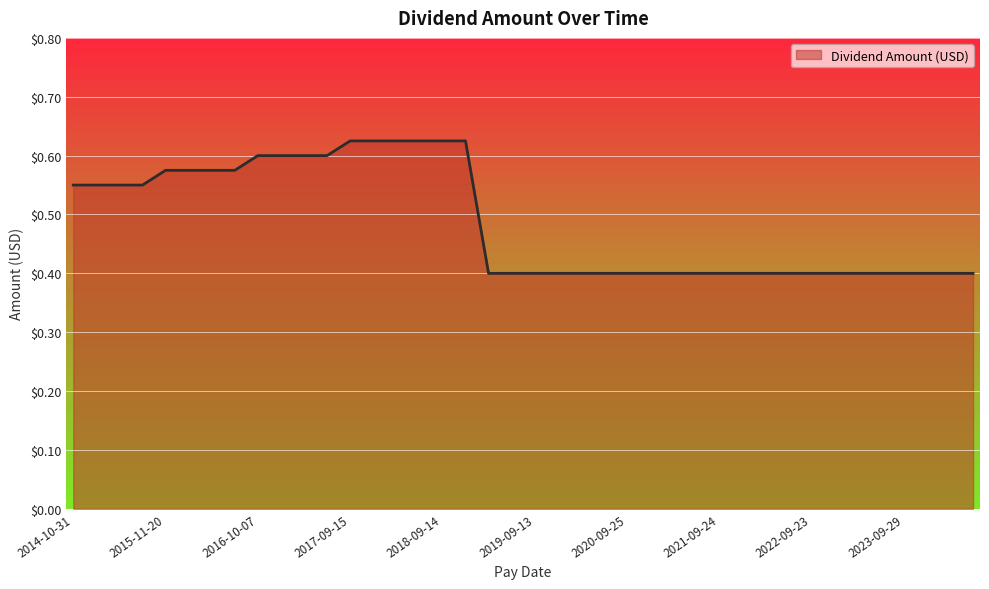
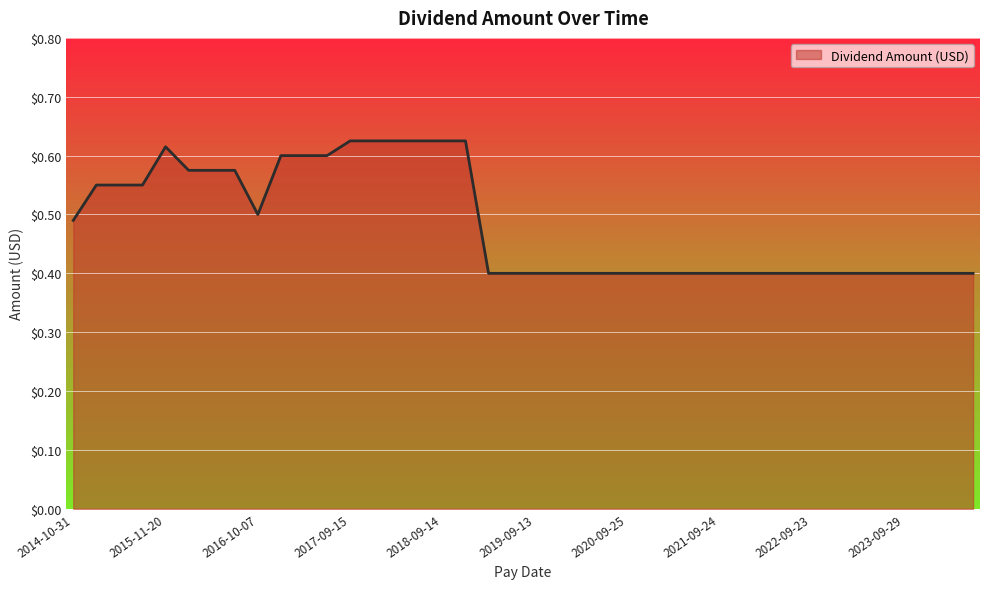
2014-10-31: $0.55 -> $0.49
2015-11-20: $0.58 -> $0.62
2016-10-07: $0.6 -> $0.5
